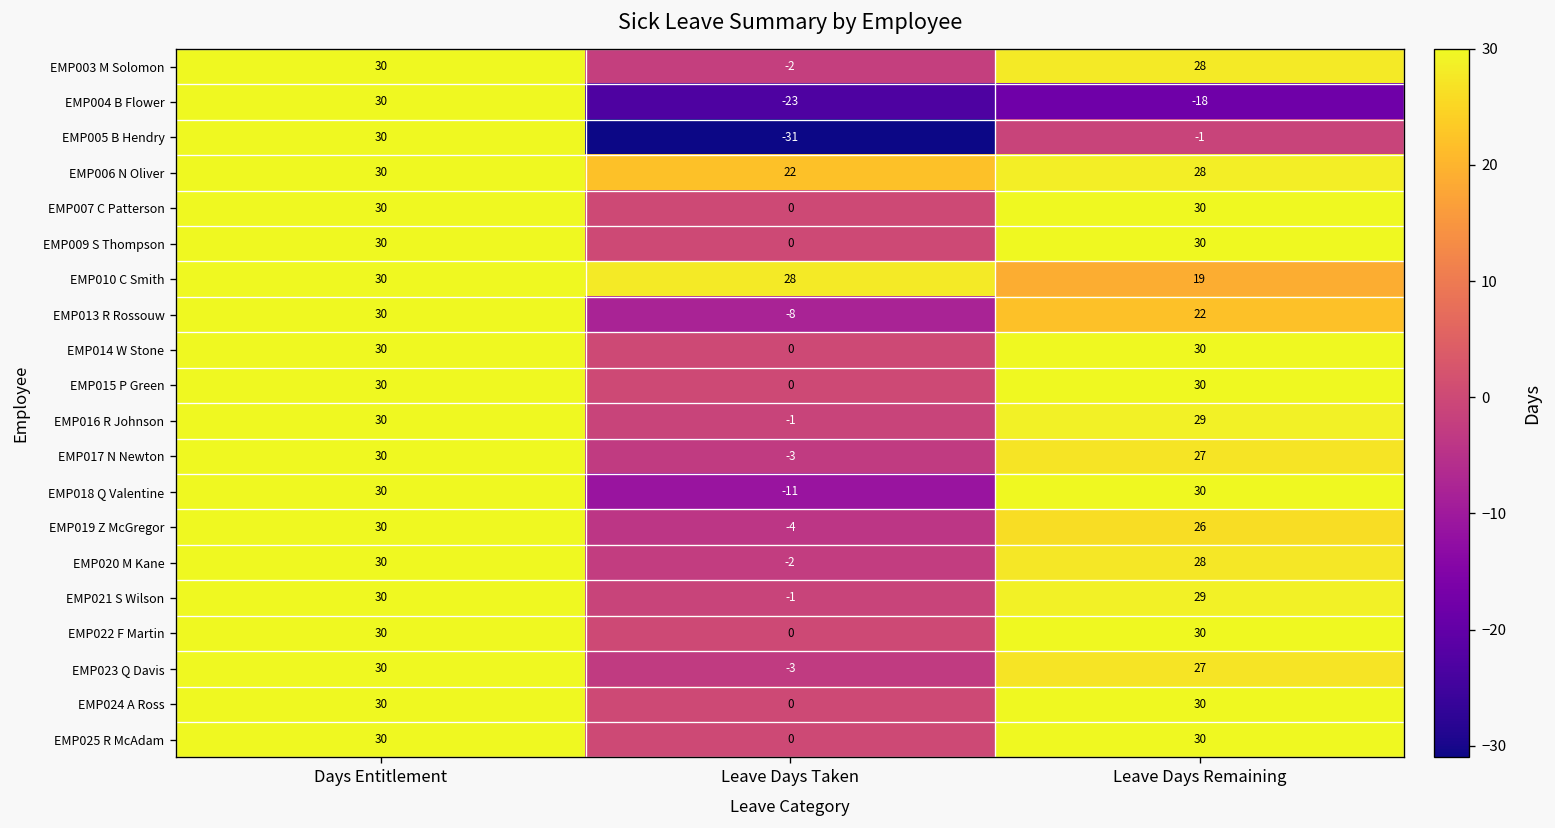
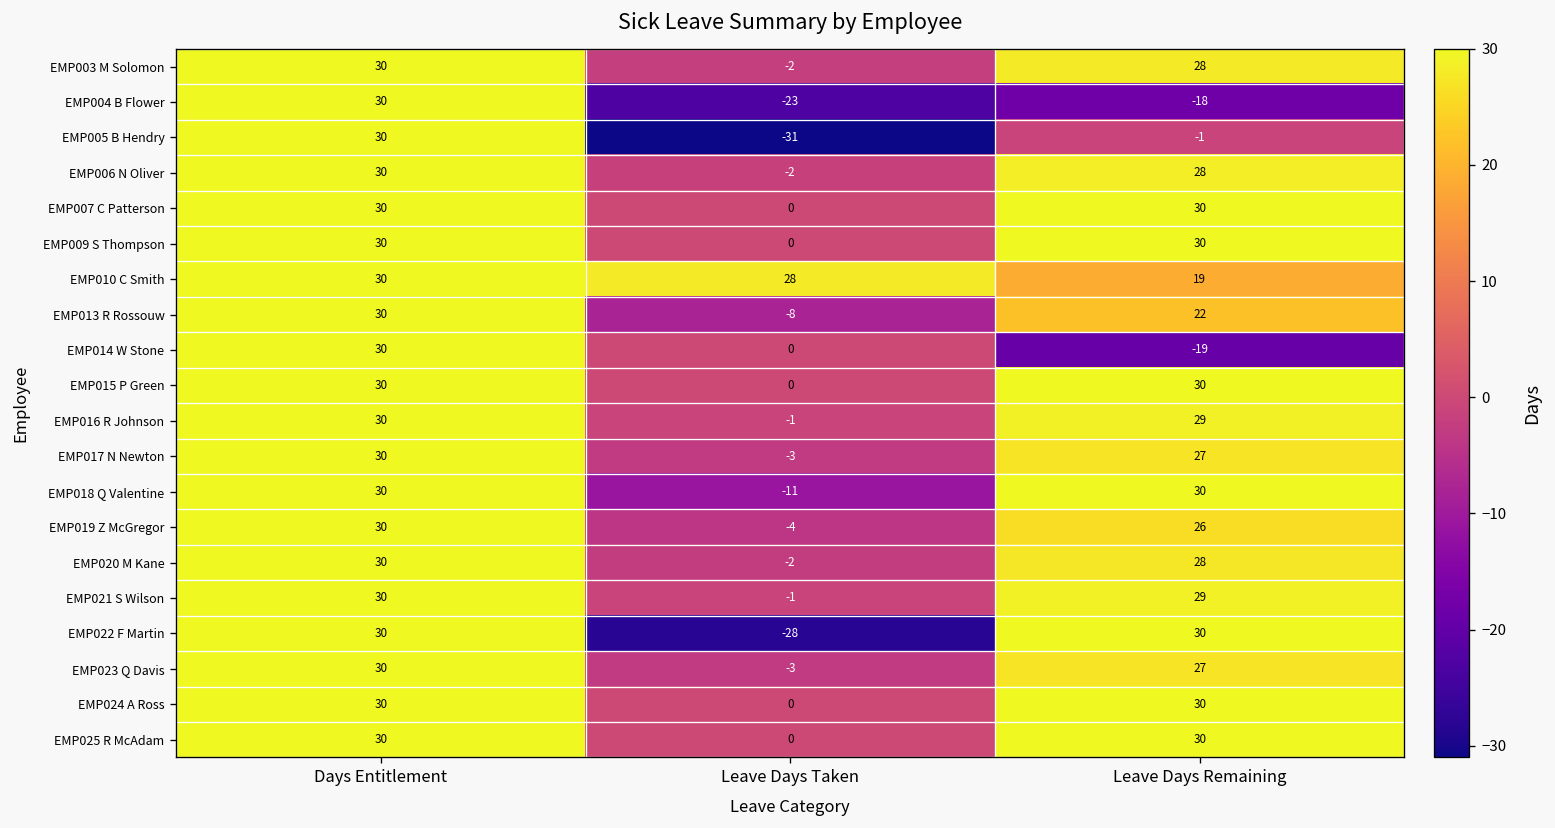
EMP006 N Oliver, Leave Days Taken: 22 -> -2
EMP014 W Stone, Leave Days Remaining: 30 -> -19
EMP022 F Martin, Leave Days Taken: 0 -> -28
